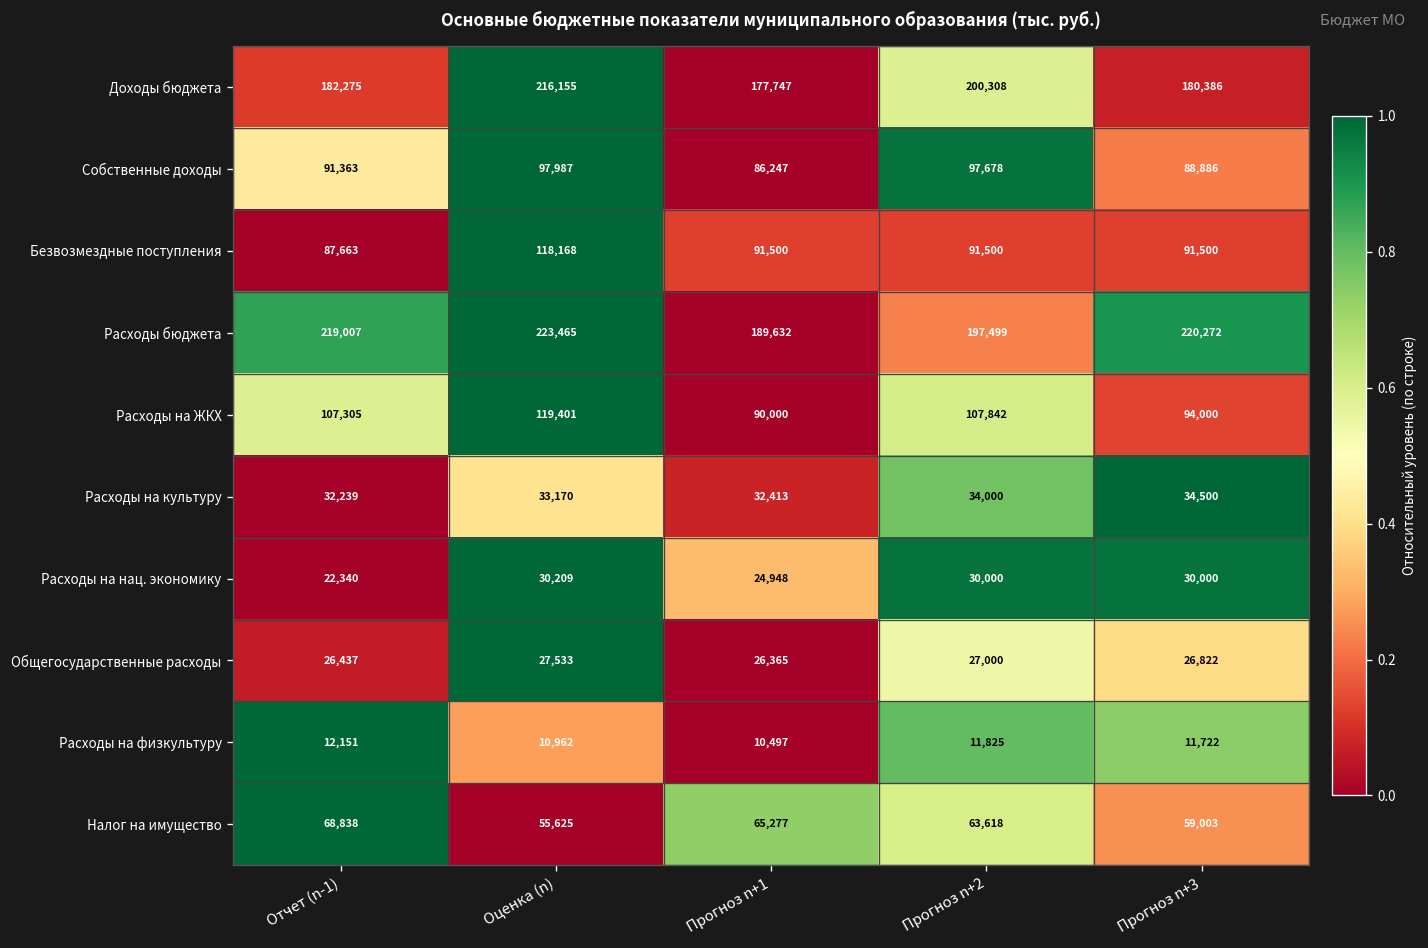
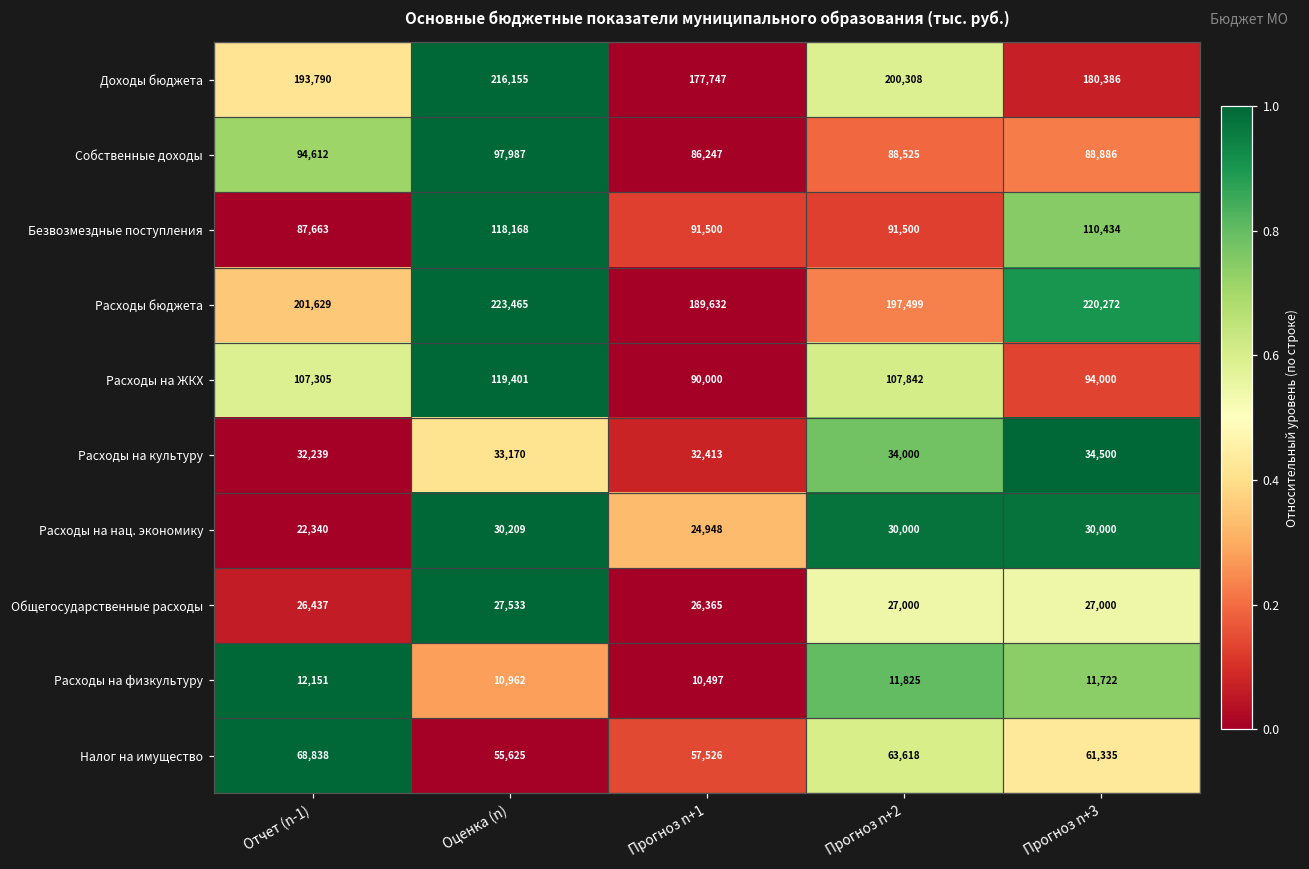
Доходы бюджета, Отчет (n-1): 182,275 -> 193,790
Собственные доходы, Отчет (n-1): 91,363 -> 94,612
Собственные доходы, Прогноз n+2: 97,678 -> 88,525
Безвозмездные поступления, Прогноз n+3: 91,500 -> 110,434
Расходы бюджета, Отчет (n-1): 219,007 -> 201,629
Общегосударственные расходы, Прогноз n+3: 26,822 -> 27,000
Налог на имущество, Прогноз n+1: 65,277 -> 57,526
Налог на имущество, Прогноз n+3: 59,003 -> 61,335
